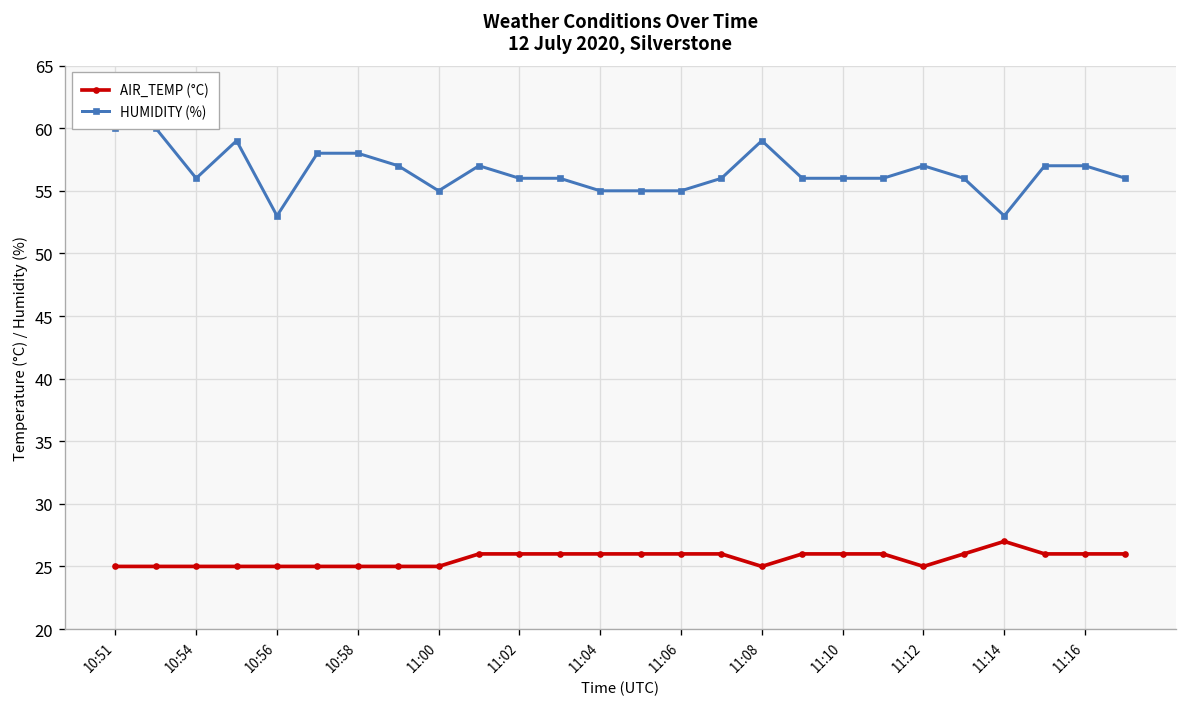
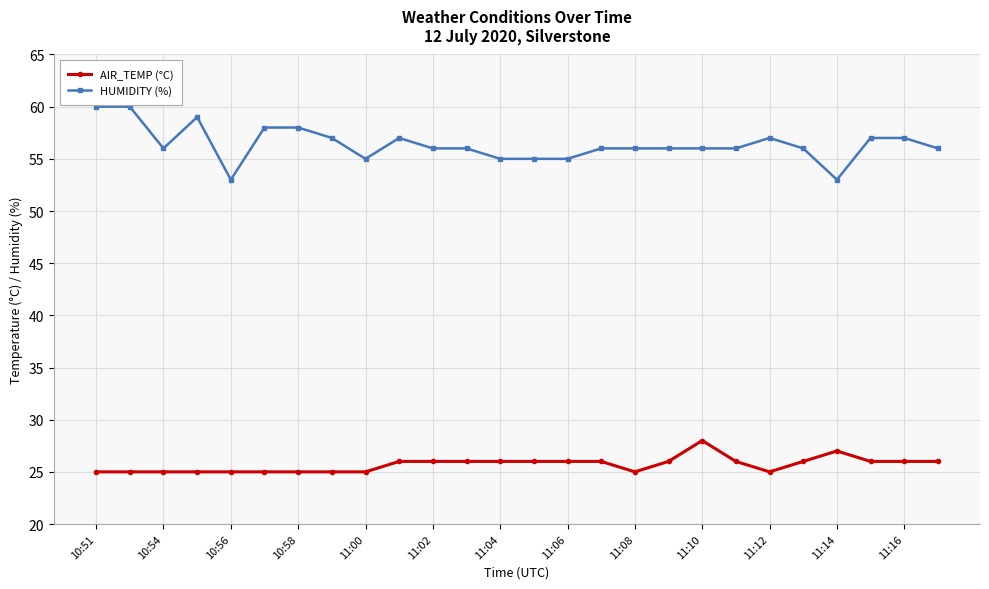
HUMIDITY (%), 11:08: 59 -> 56
AIR_TEMP (°C), 11:10: 26 -> 28
